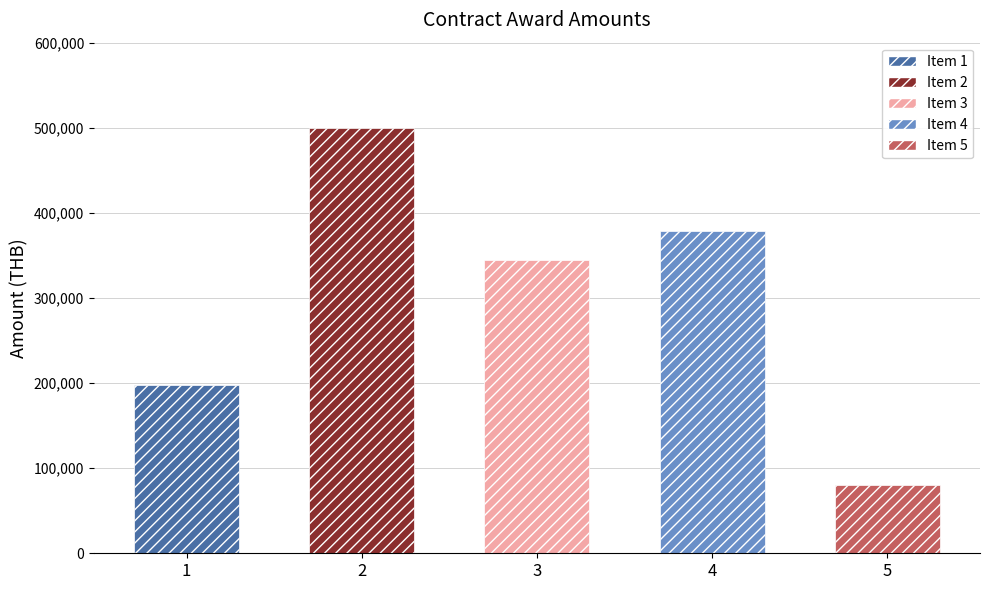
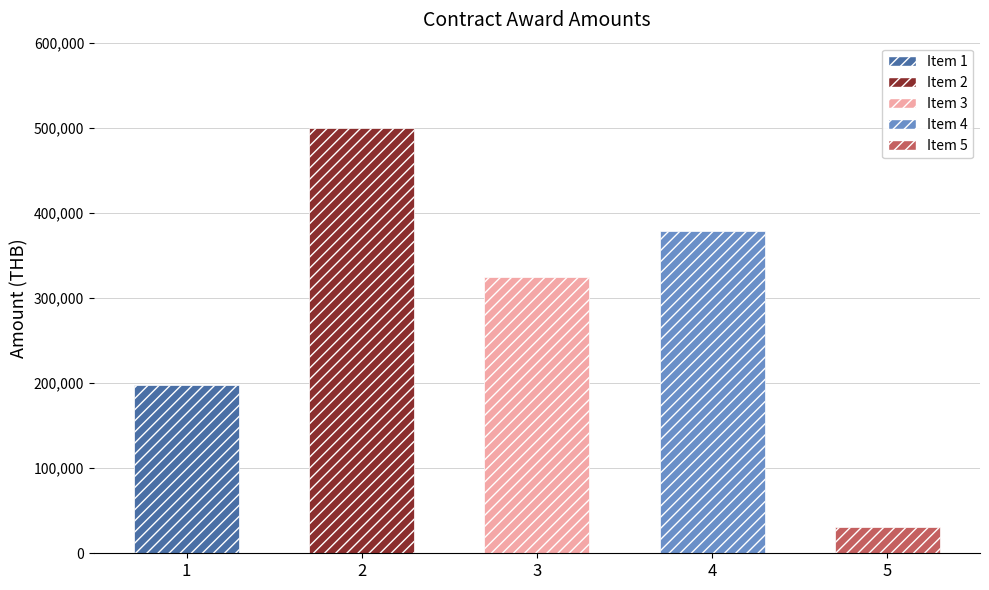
3: 340,000 -> 320,000
5: 80,000 -> 30,000
